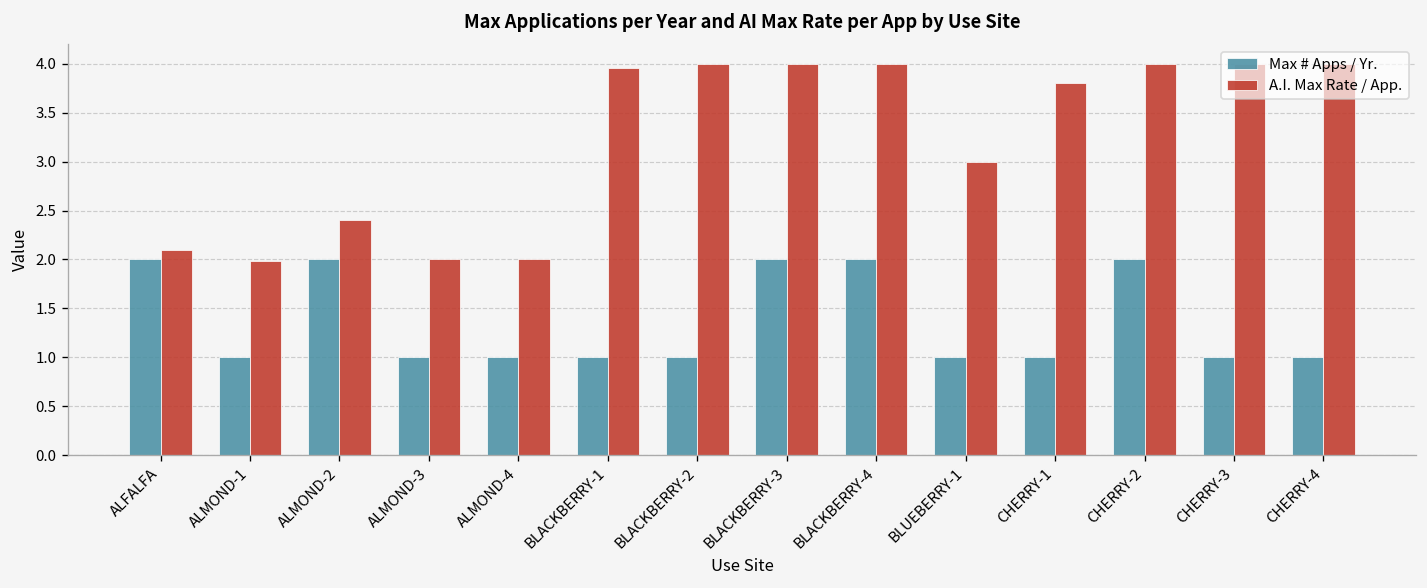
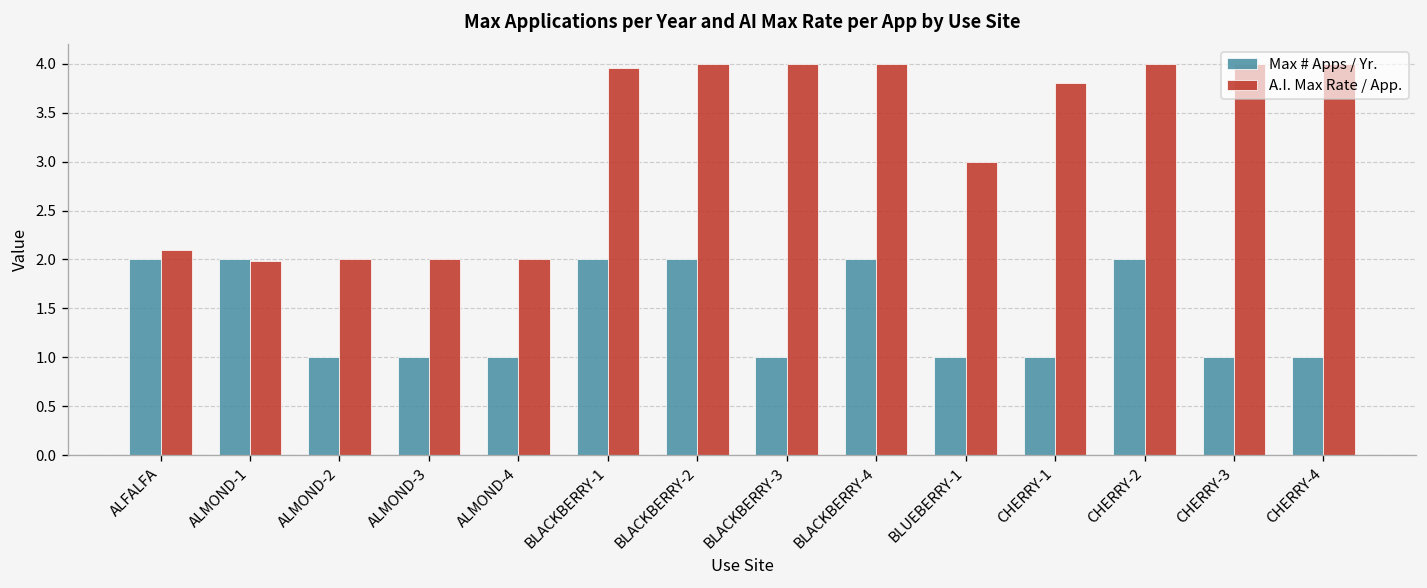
Max # Apps / Yr., ALMOND-1: 1 -> 2
Max # Apps / Yr., ALMOND-2: 2 -> 1
A.I. Max Rate / App., ALMOND-2: 2.4 -> 2.0
Max # Apps / Yr., BLACKBERRY-1: 1 -> 2
Max # Apps / Yr., BLACKBERRY-2: 1 -> 2
Max # Apps / Yr., BLACKBERRY-3: 2 -> 1
